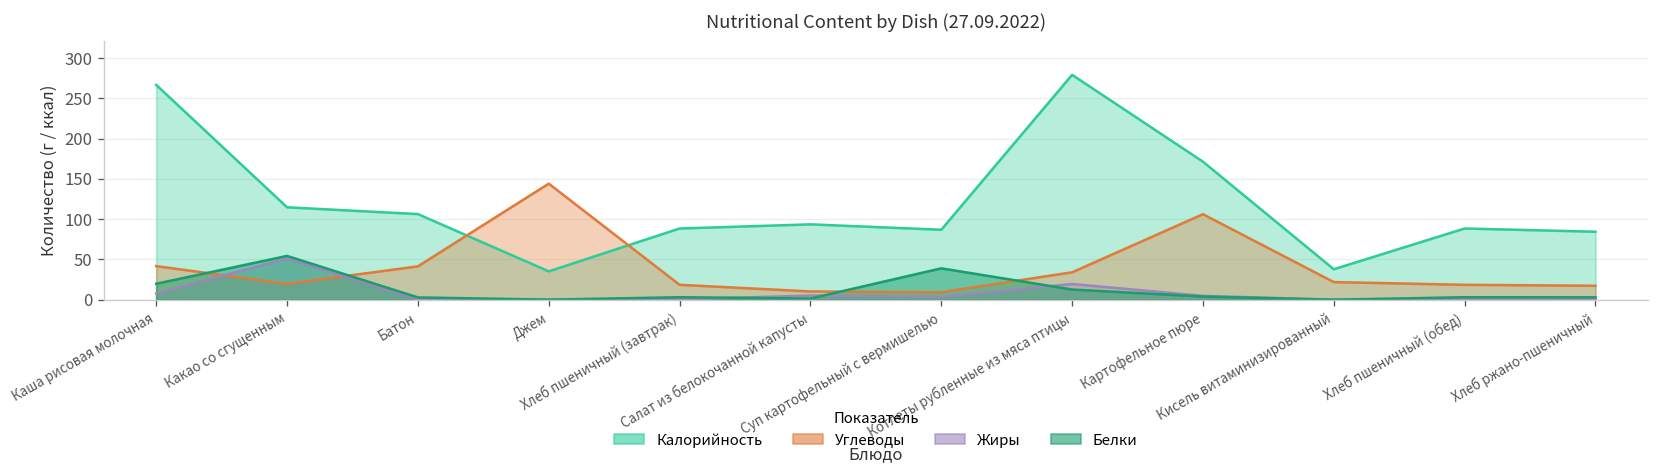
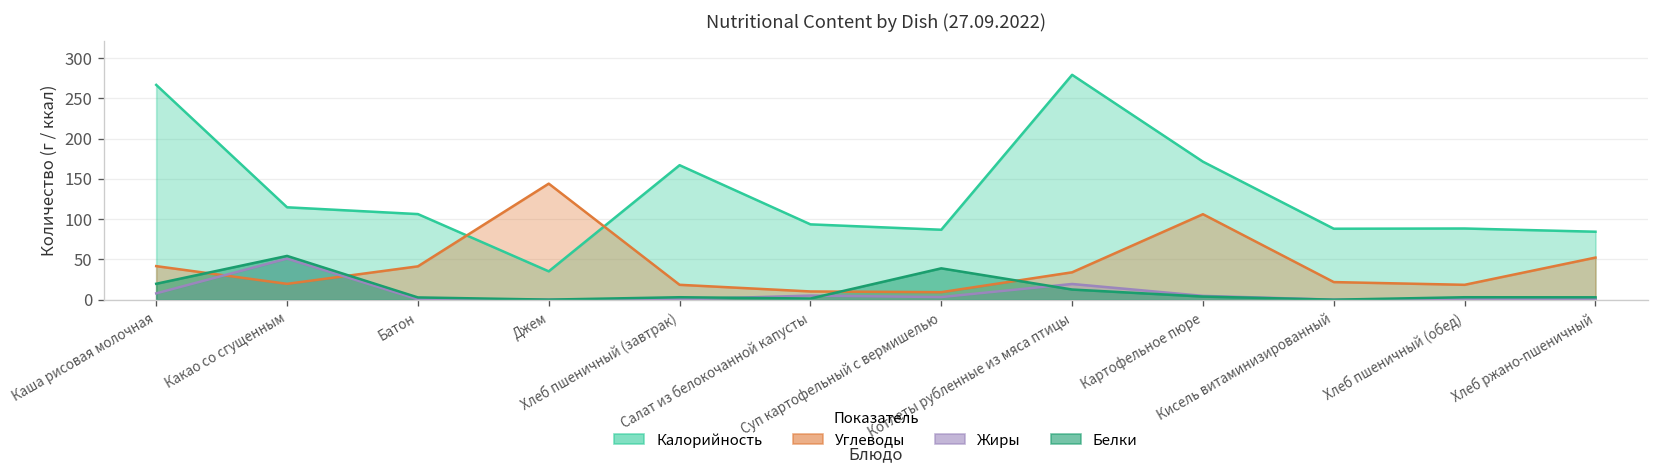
Калорийность, Хлеб пшеничный (завтрак): 90 -> 170
Калорийность, Кисель витаминизированный: 40 -> 90
Углеводы, Хлеб ржано-пшеничный: 20 -> 50
